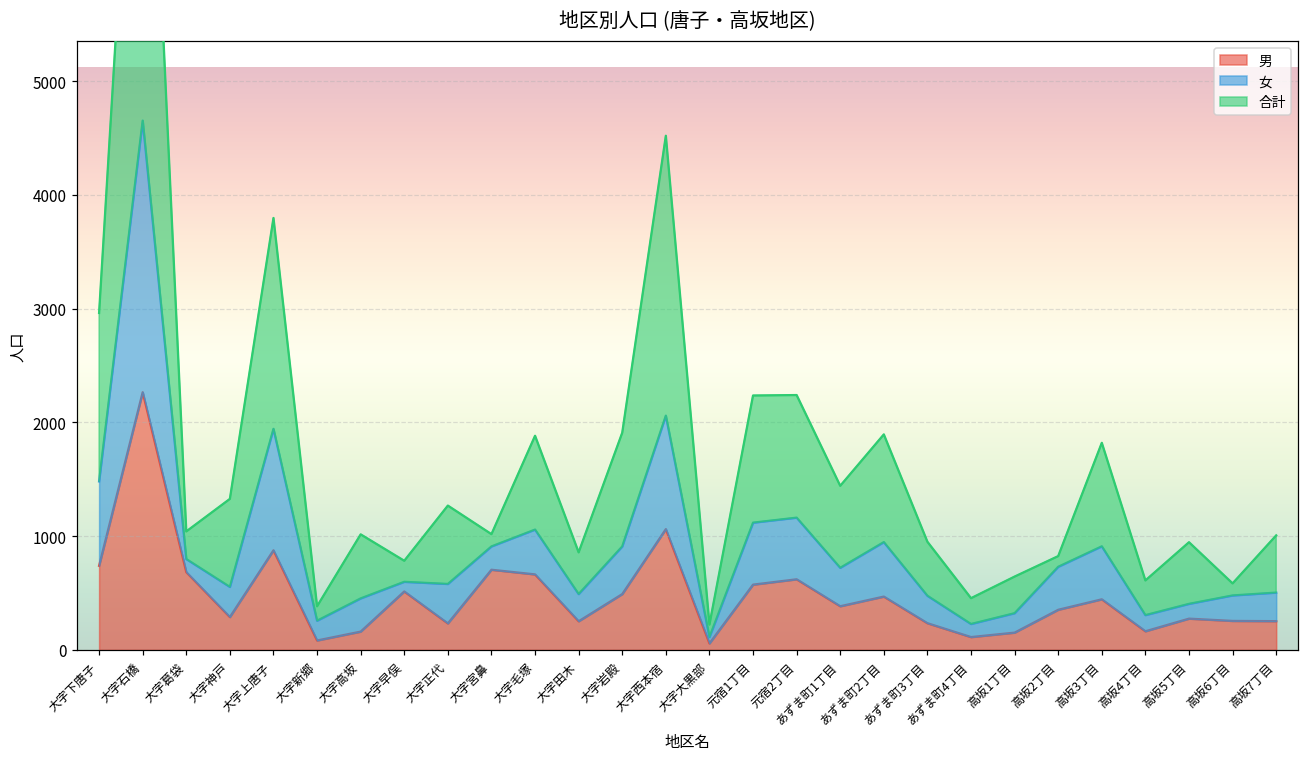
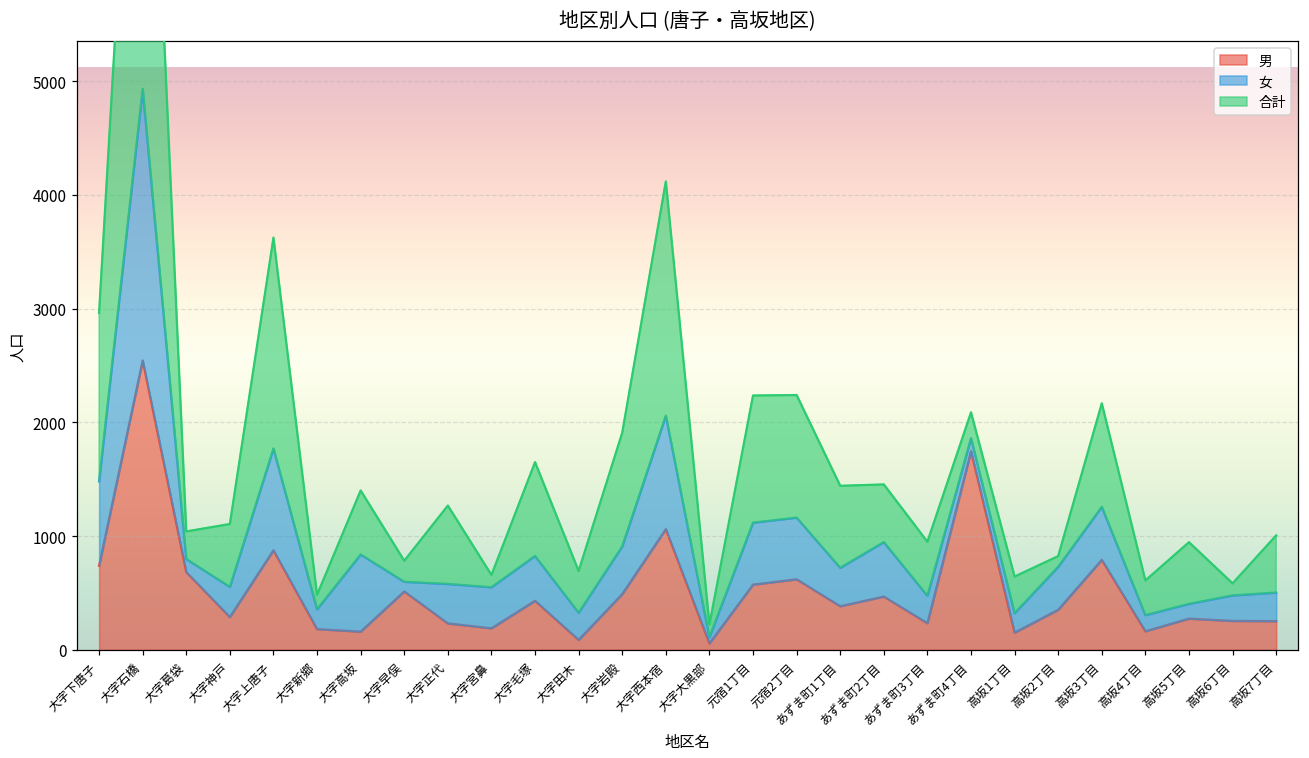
男, 大字石橋: 2270 -> 2540
合計, 大字神戸: 770 -> 550
女, 大字上唐子: 1070 -> 900
男, 大字新郷: 80 -> 180
女, 大字高坂: 290 -> 680
男, 大字宮鼻: 700 -> 190
女, 大字宮鼻: 210 -> 360
男, 大字毛塚: 660 -> 430
男, 大字田木: 250 -> 90
合計, 大字西本宿: 2460 -> 2060
合計, あずま町2丁目: 950 -> 510
男, あずま町4丁目: 110 -> 1750
男, 高坂3丁目: 440 -> 790
